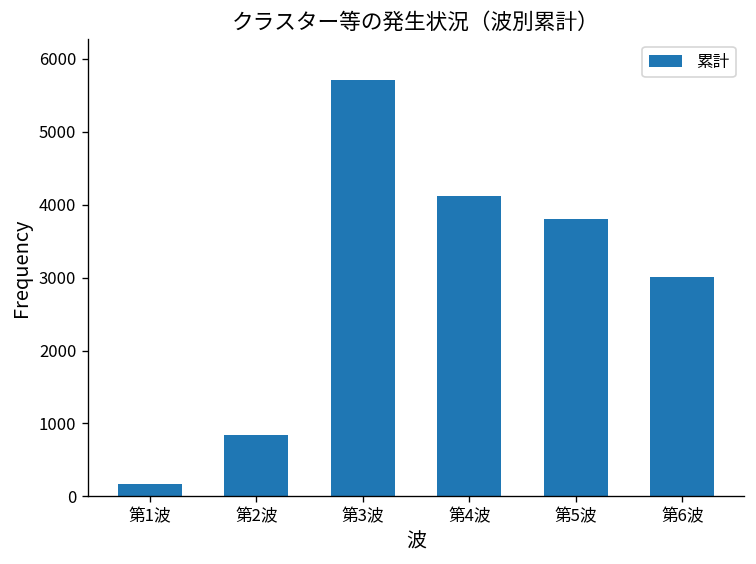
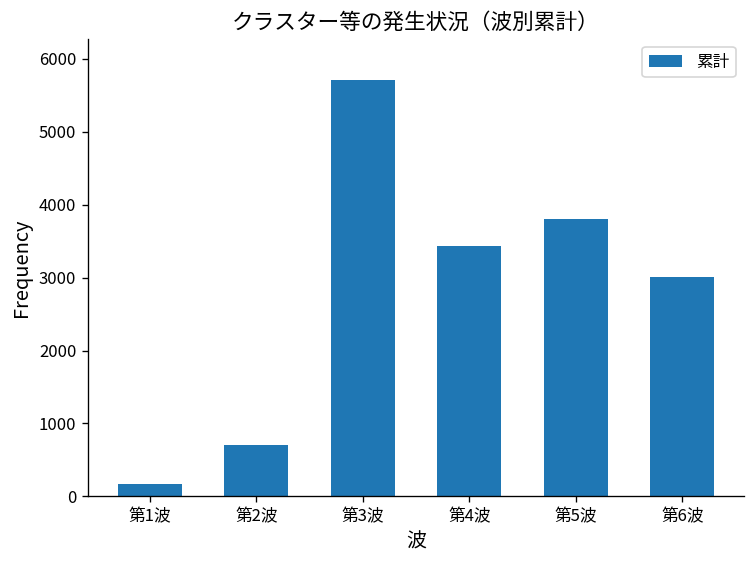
第2波: 800 -> 700
第4波: 4100 -> 3400
